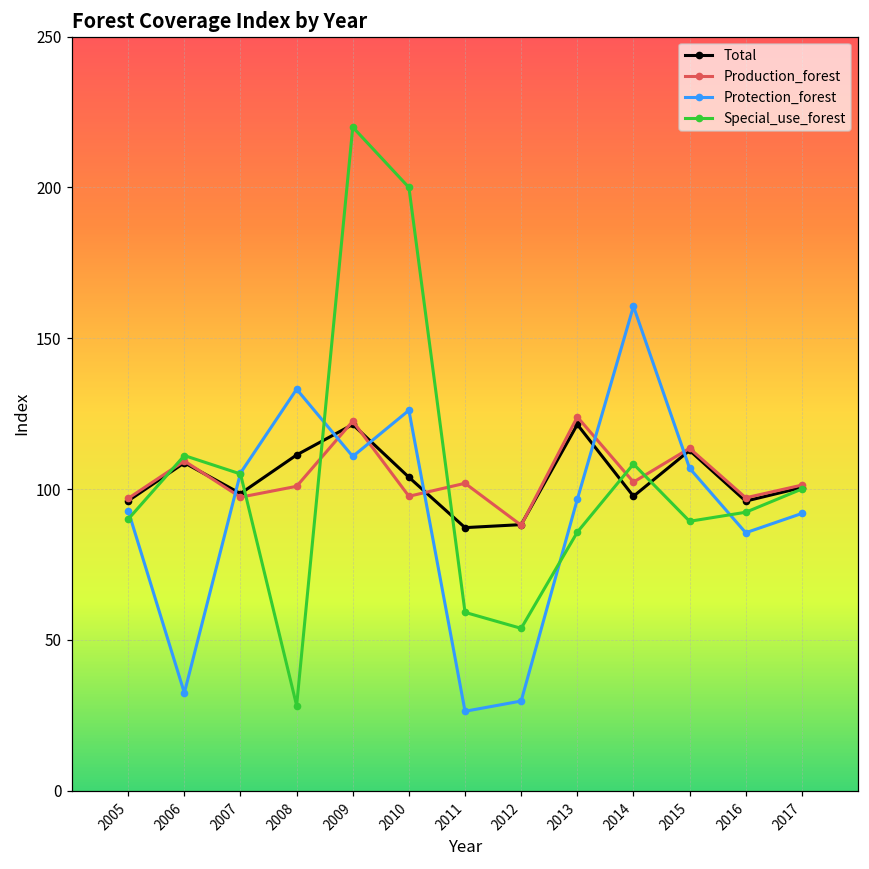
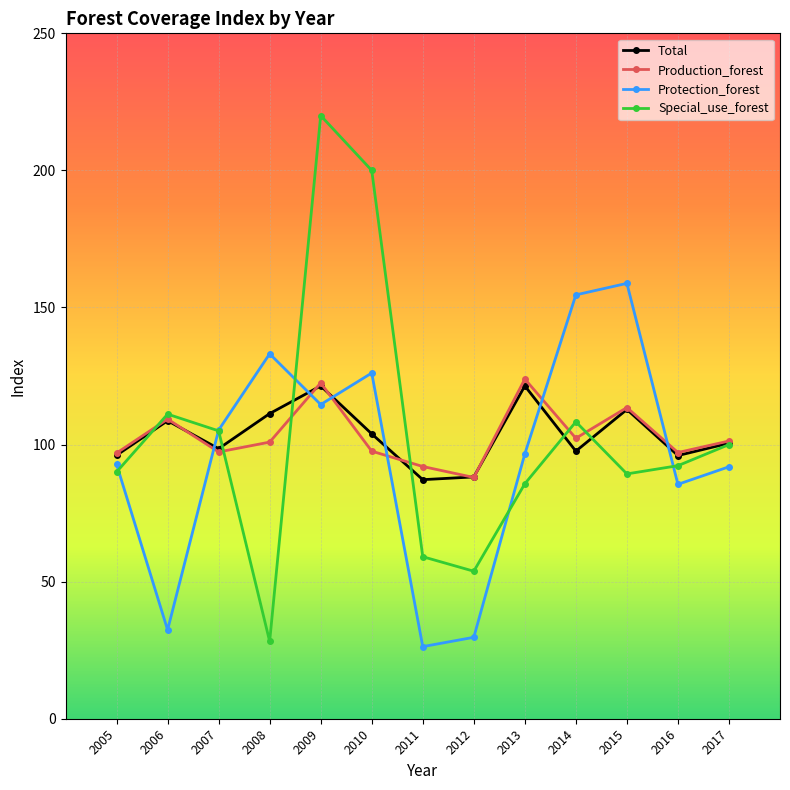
Protection_forest, 2009: 111 -> 115
Production_forest, 2011: 102 -> 92
Protection_forest, 2014: 161 -> 155
Protection_forest, 2015: 107 -> 159
